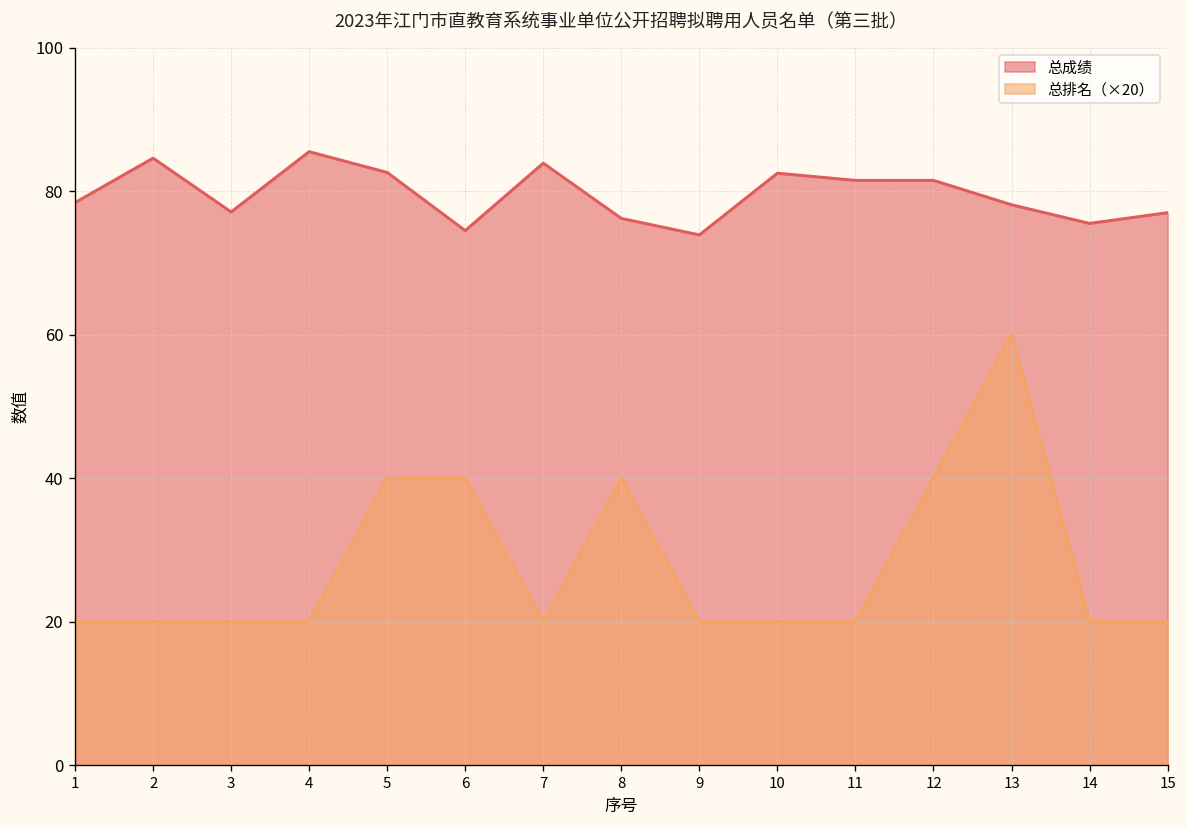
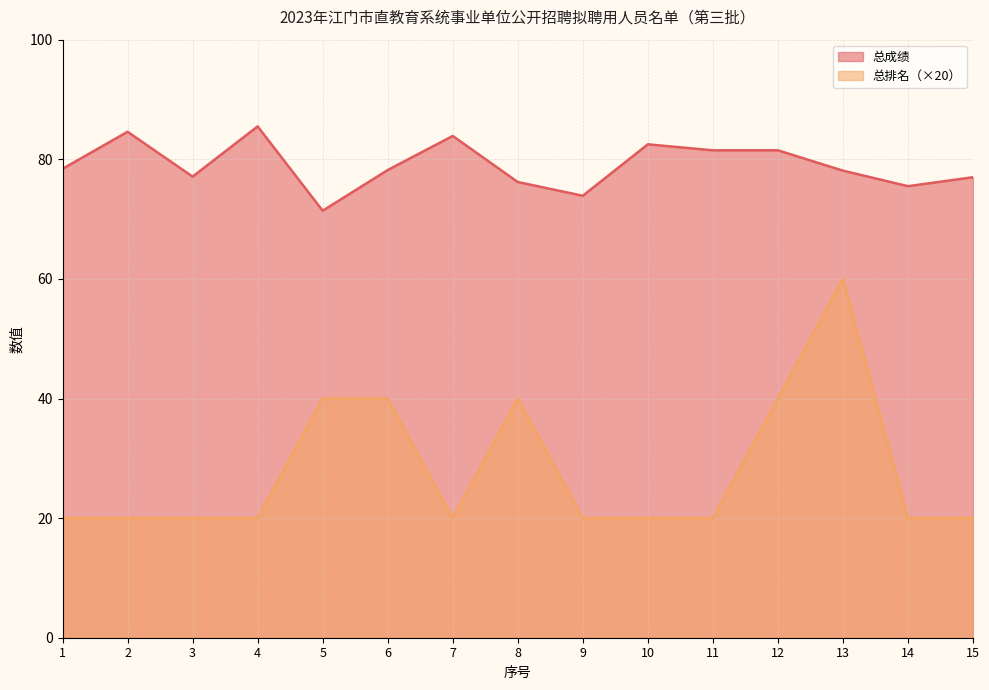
总成绩, 5: 83 -> 71
总成绩, 6: 75 -> 78
